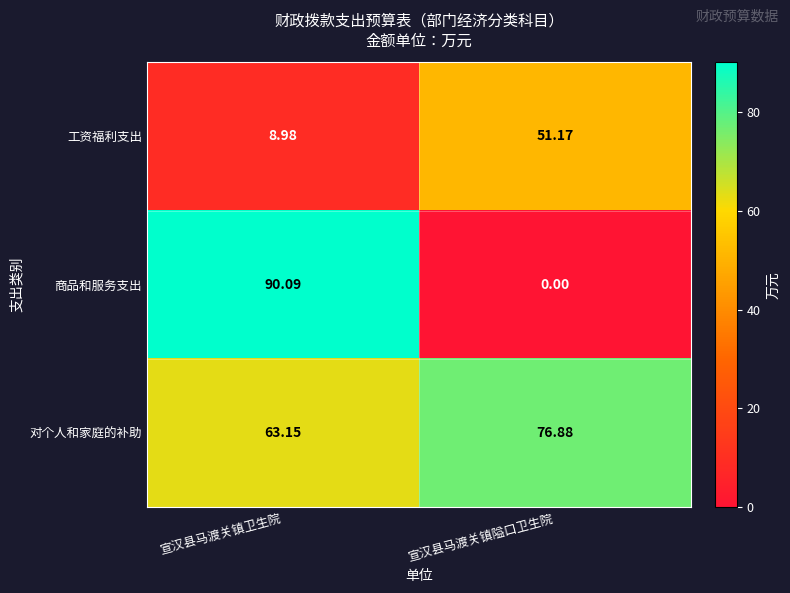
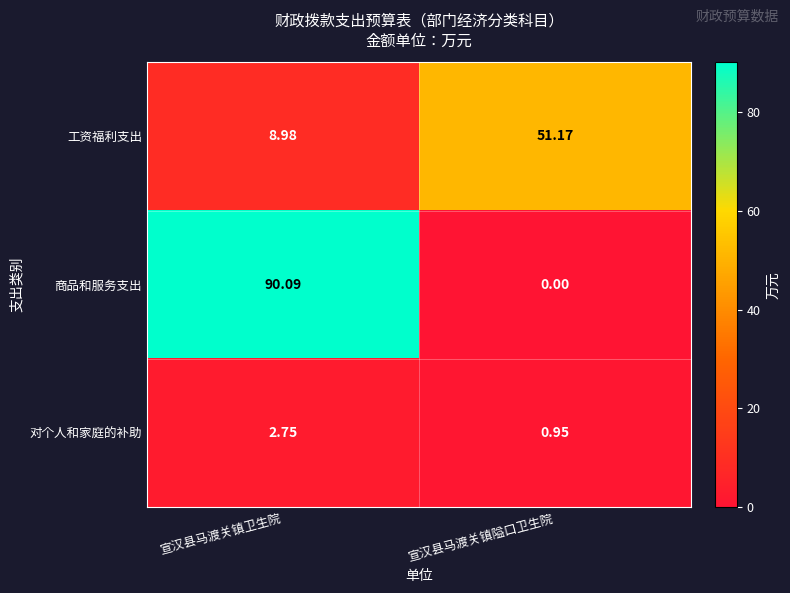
对个人和家庭的补助, 宣汉县马渡关镇卫生院: 63.15 -> 2.75
对个人和家庭的补助, 宣汉县马渡关镇隘口卫生院: 76.88 -> 0.95
